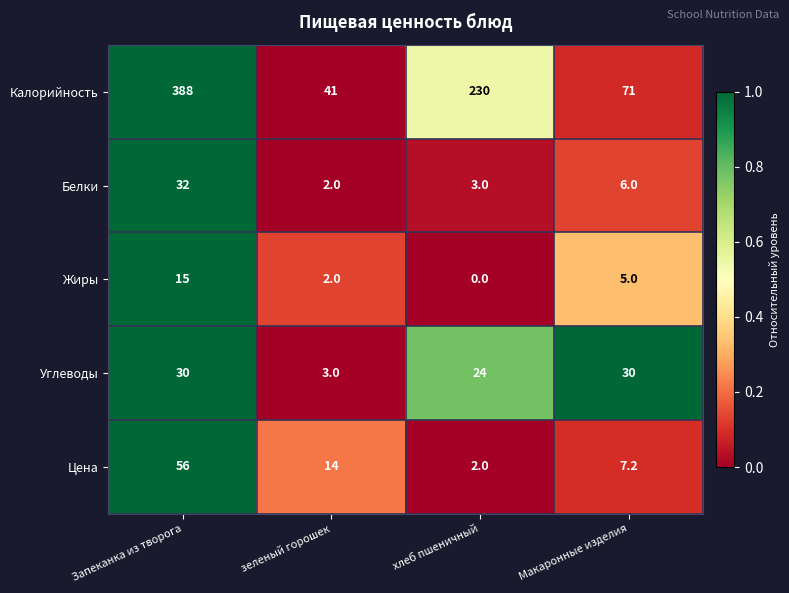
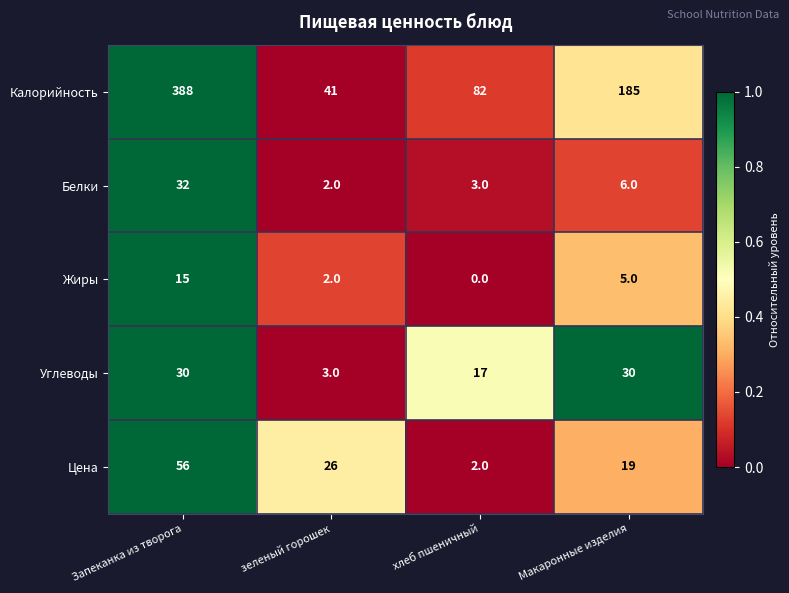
Калорийность, хлеб пшеничный: 230 -> 82
Калорийность, Макаронные изделия: 71 -> 185
Углеводы, хлеб пшеничный: 24 -> 17
Цена, зеленый горошек: 14 -> 26
Цена, Макаронные изделия: 7.2 -> 19
